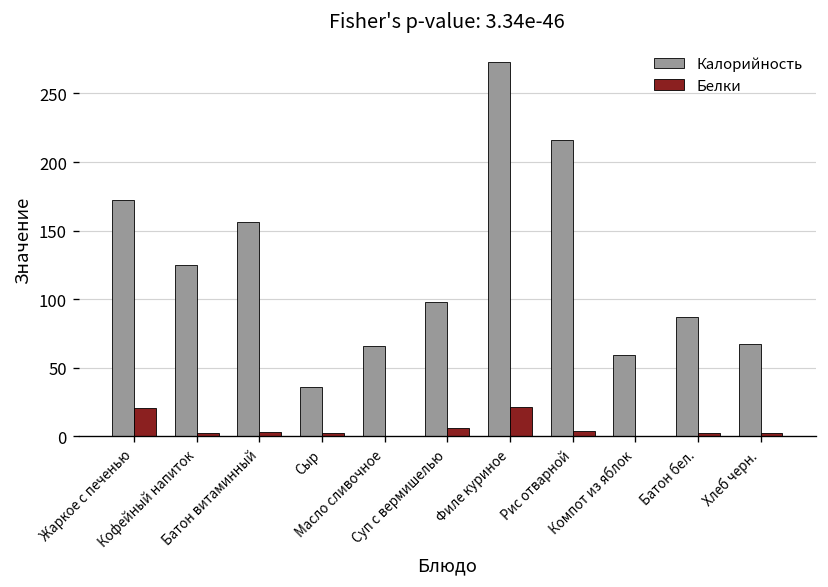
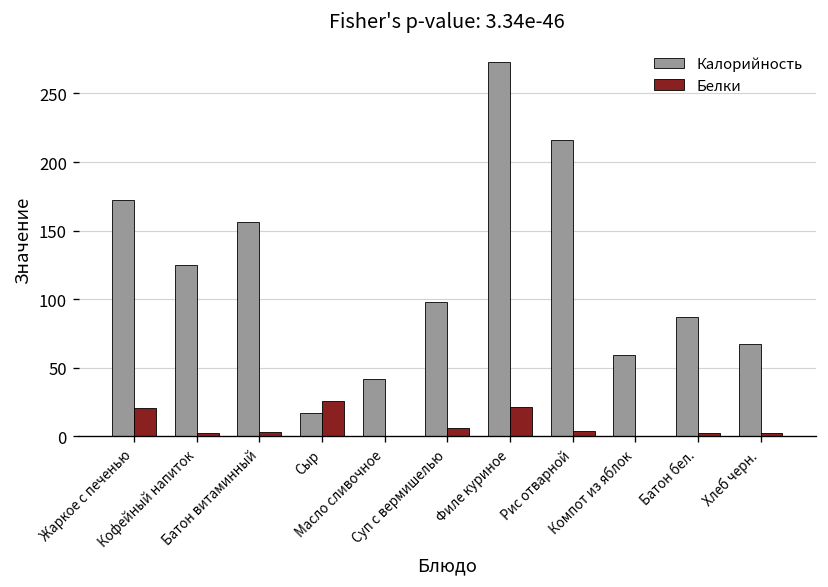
Калорийность, Сыр: 36 -> 17
Белки, Сыр: 2 -> 26
Калорийность, Масло сливочное: 66 -> 42
